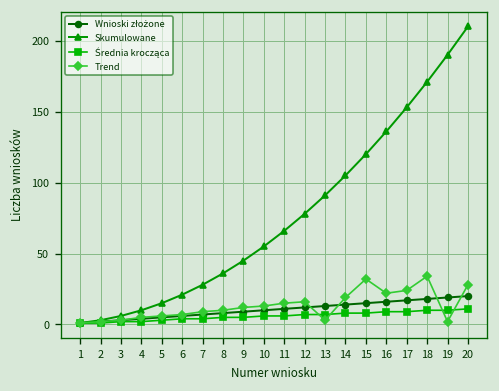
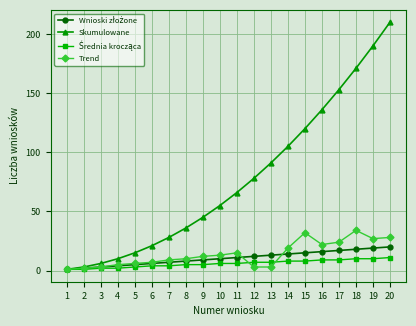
Trend, 12: 16 -> 3
Trend, 19: 2 -> 27
